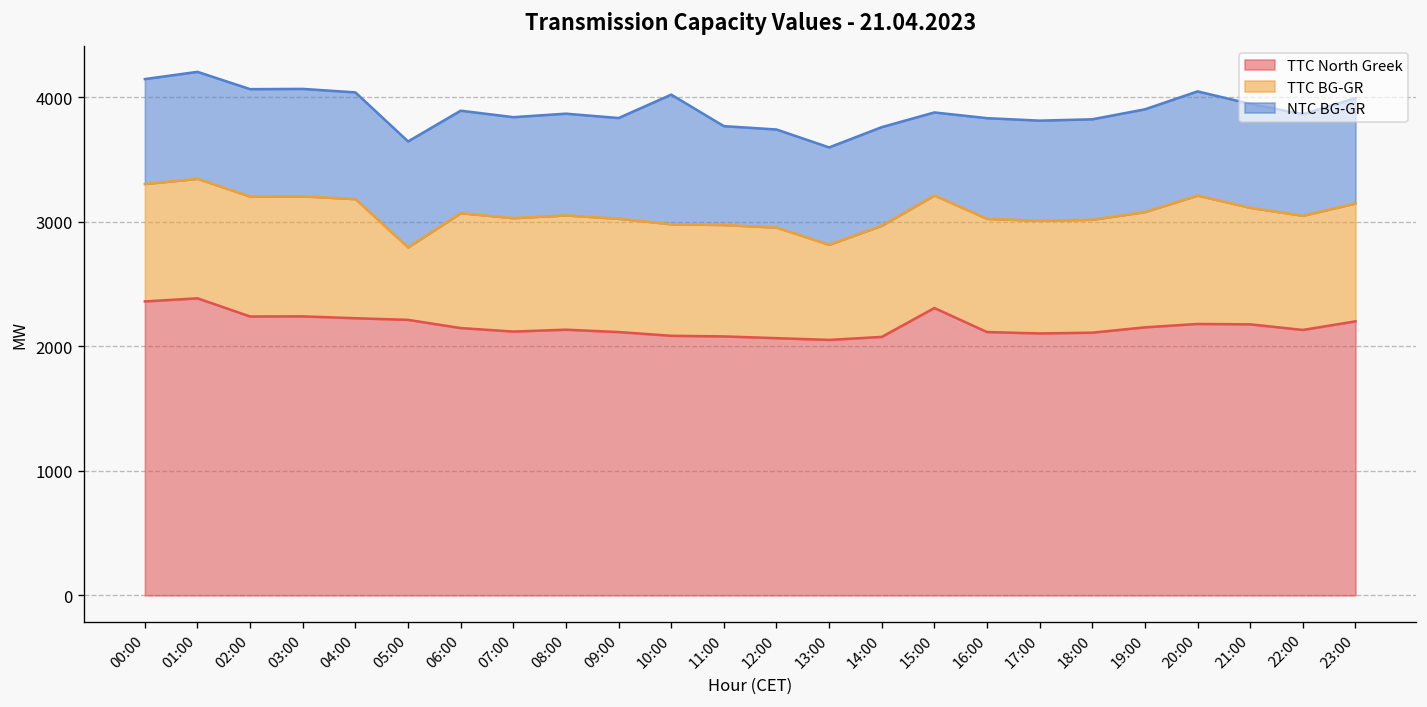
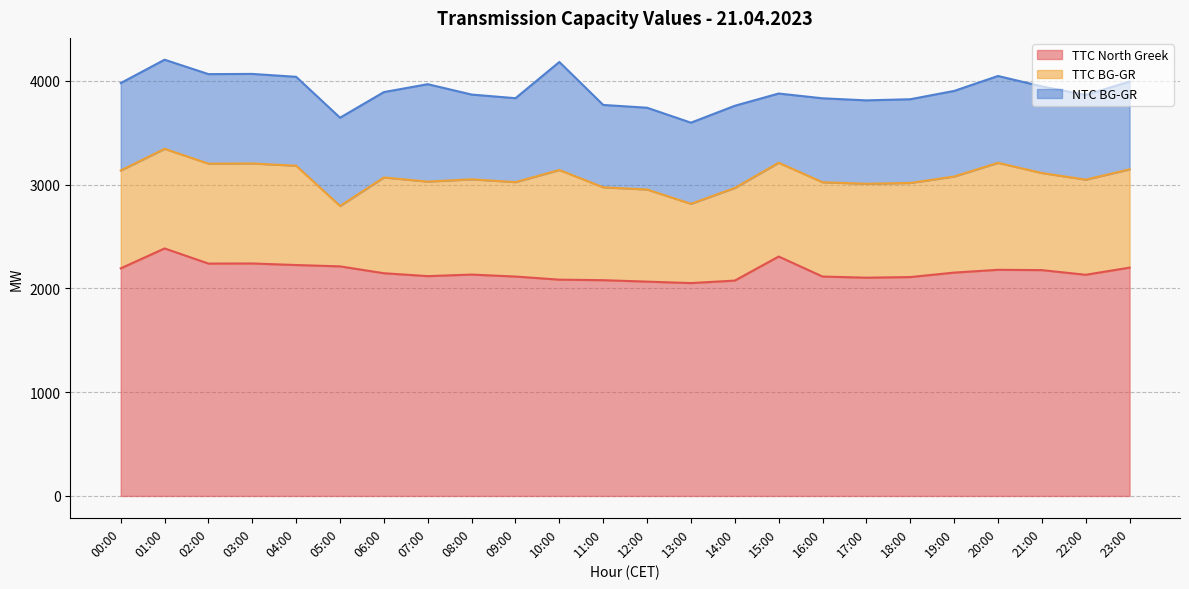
TTC North Greek, 00:00: 2360 -> 2190
NTC BG-GR, 07:00: 810 -> 940
TTC BG-GR, 10:00: 900 -> 1060
